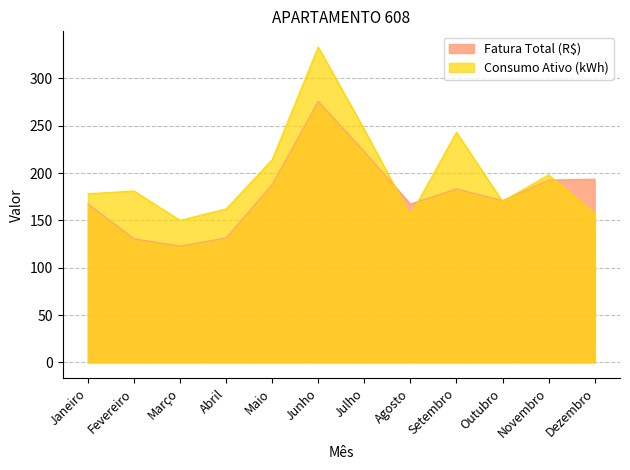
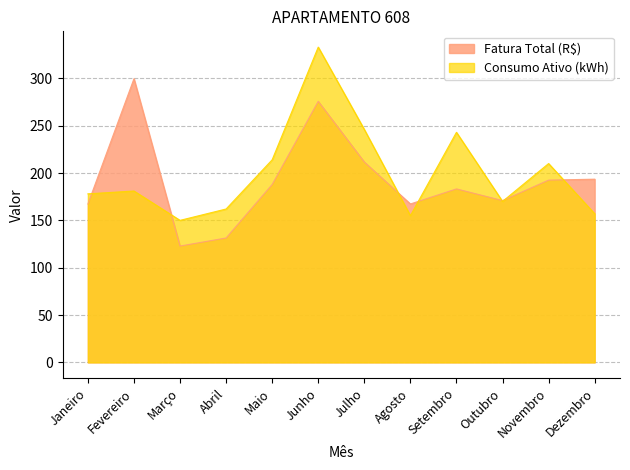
Fatura Total (R$), Fevereiro: 130 -> 300
Fatura Total (R$), Julho: 220 -> 210
Consumo Ativo (kWh), Novembro: 200 -> 210
